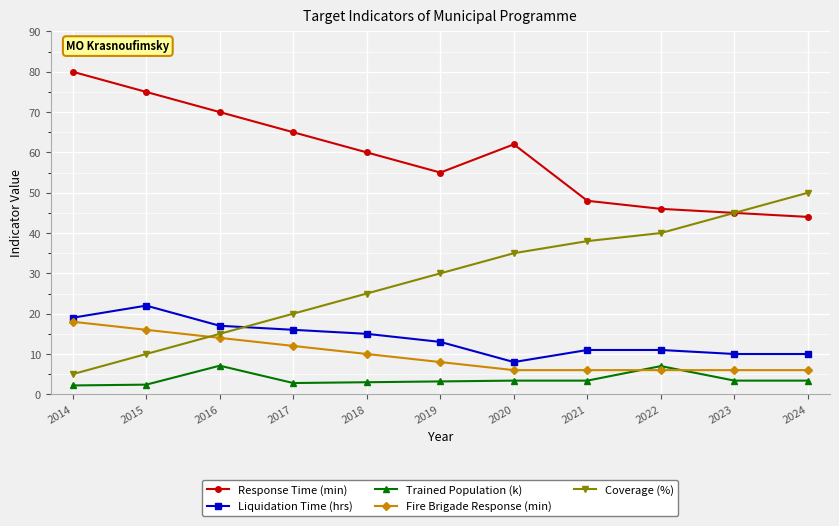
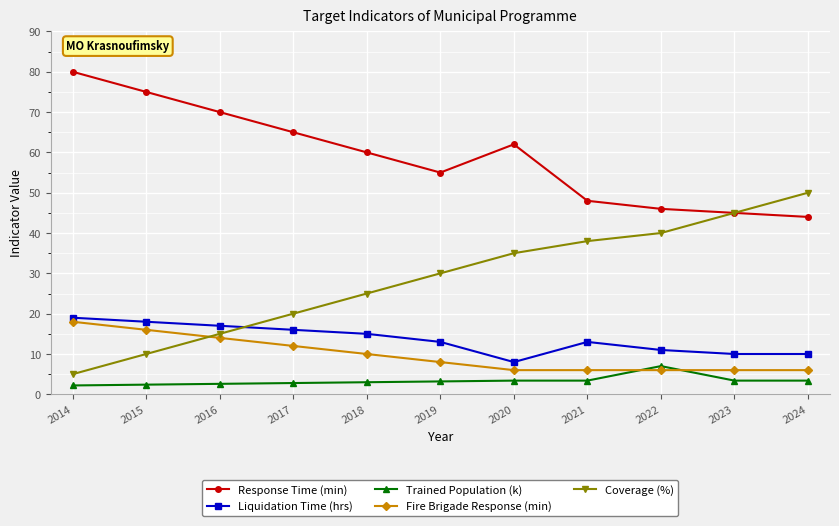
Liquidation Time (hrs), 2015: 22 -> 18
Trained Population (k), 2016: 7 -> 3
Liquidation Time (hrs), 2021: 11 -> 13
